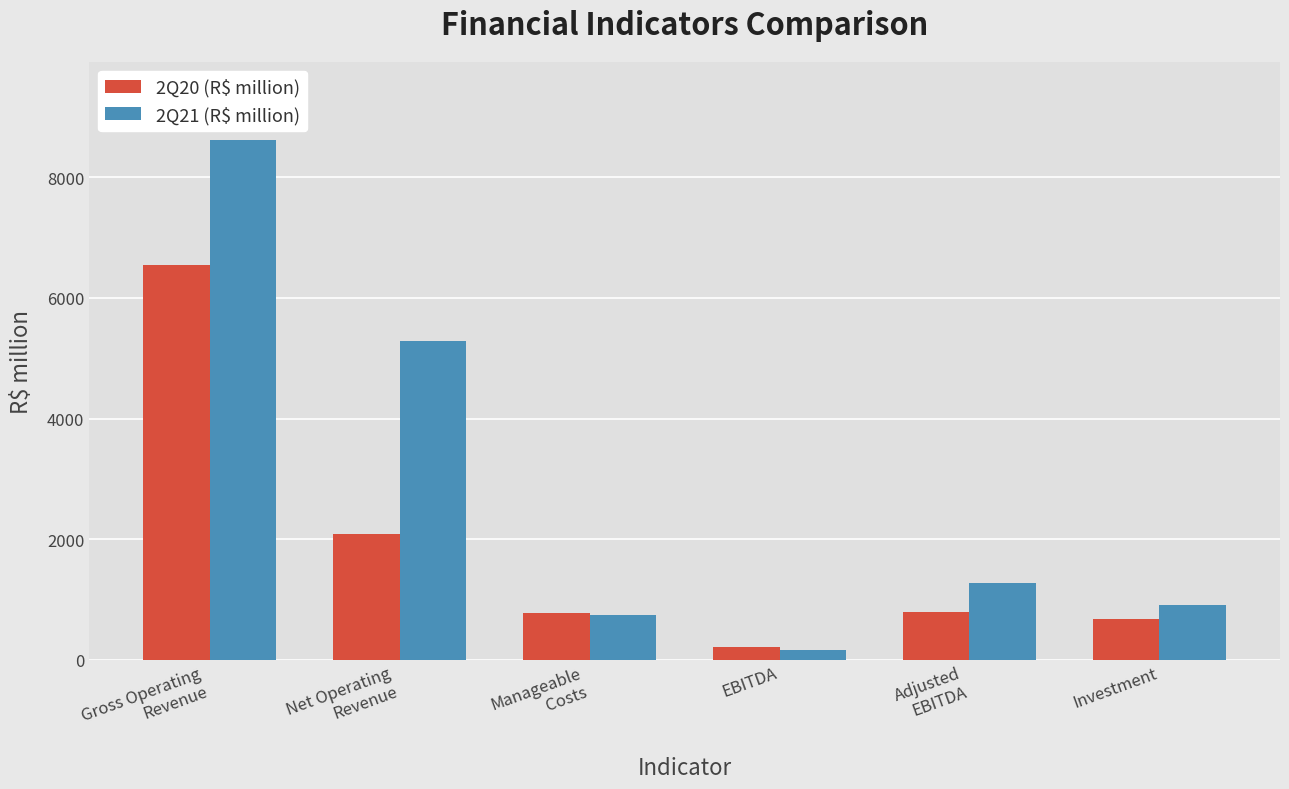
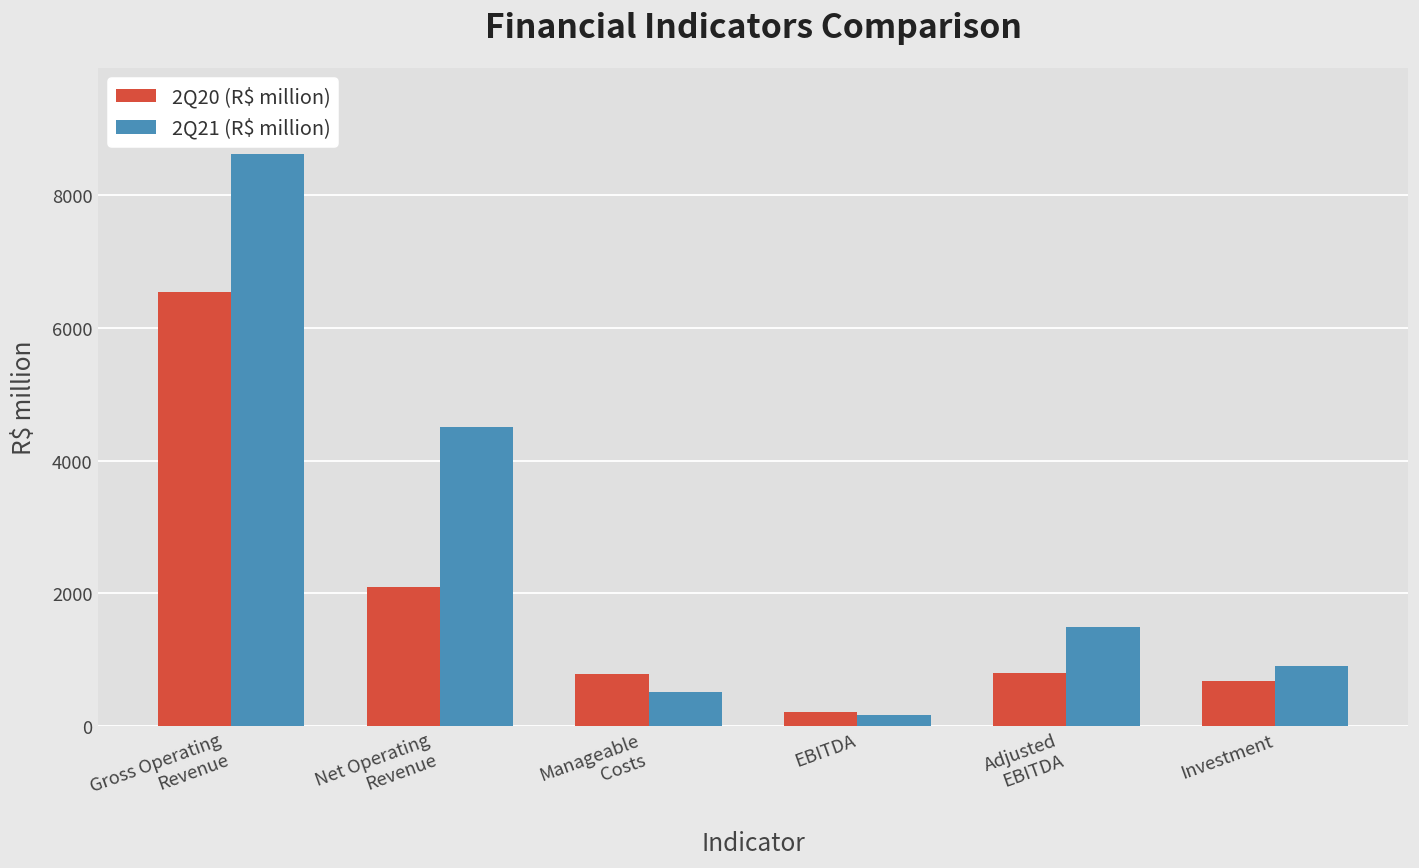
2Q21 (R$ million), Net Operating Revenue: 5300 -> 4500
2Q21 (R$ million), Manageable Costs: 700 -> 500
2Q21 (R$ million), Adjusted EBITDA: 1300 -> 1500
